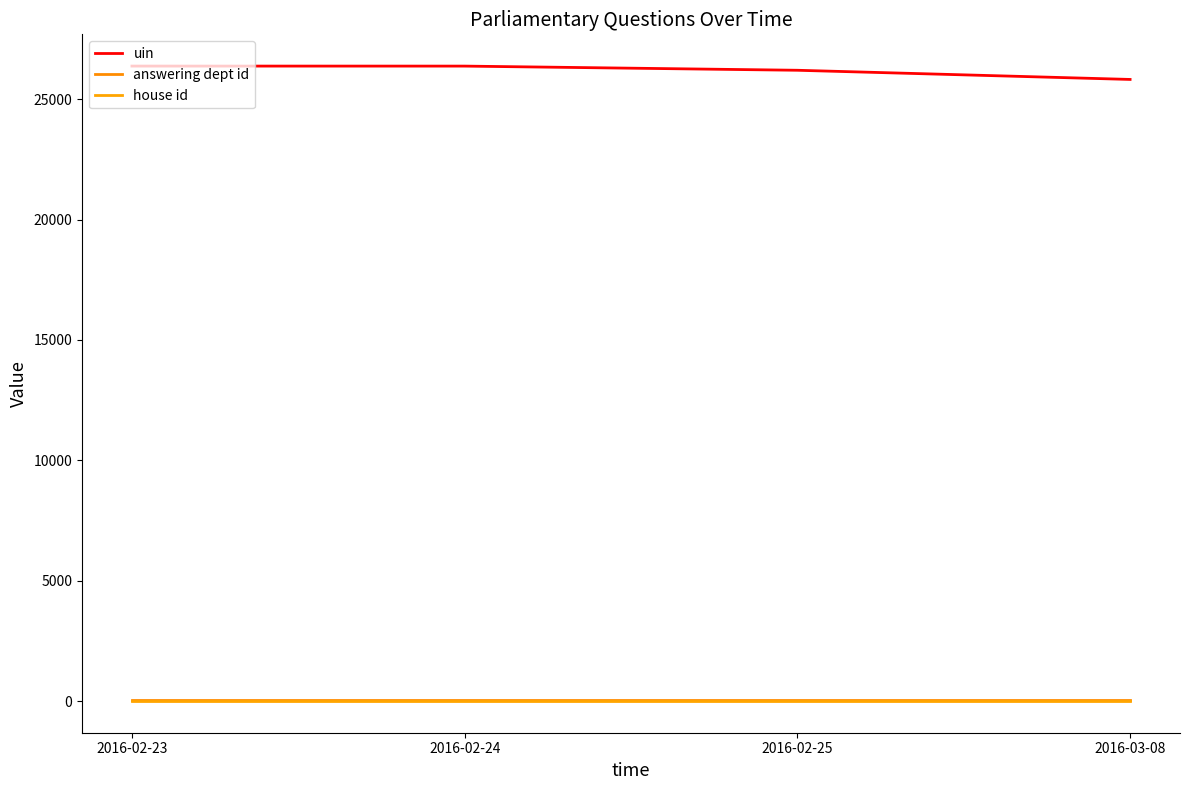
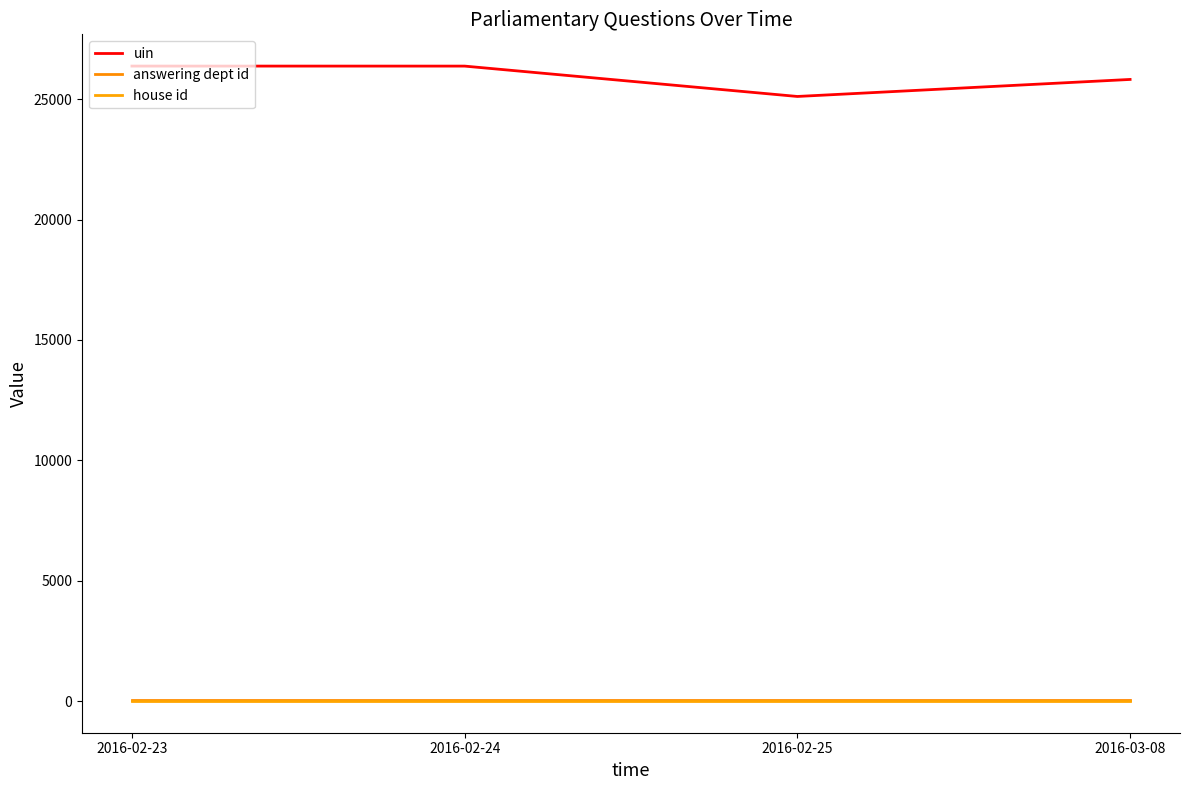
uin, 2016-02-25: 26200 -> 25100
